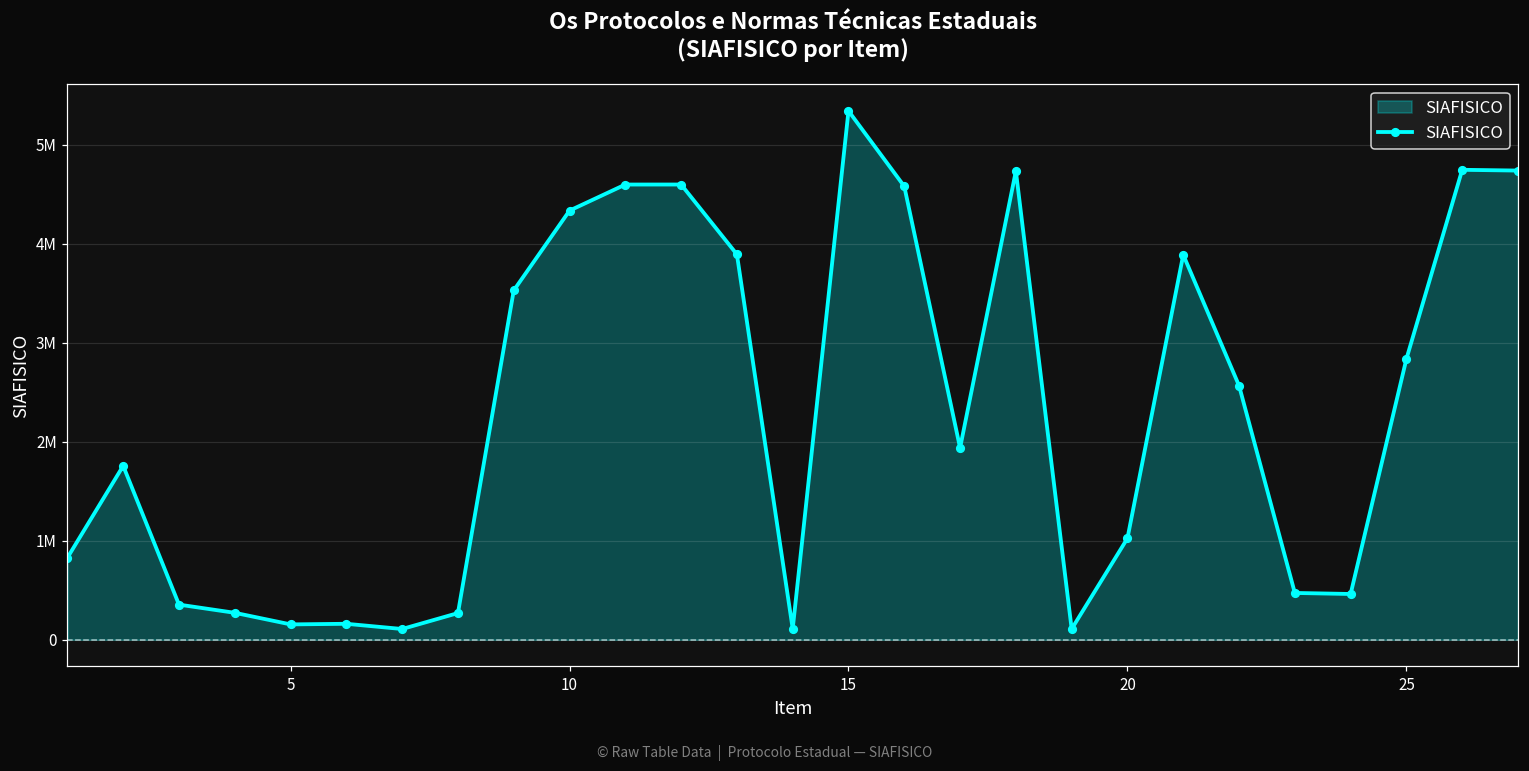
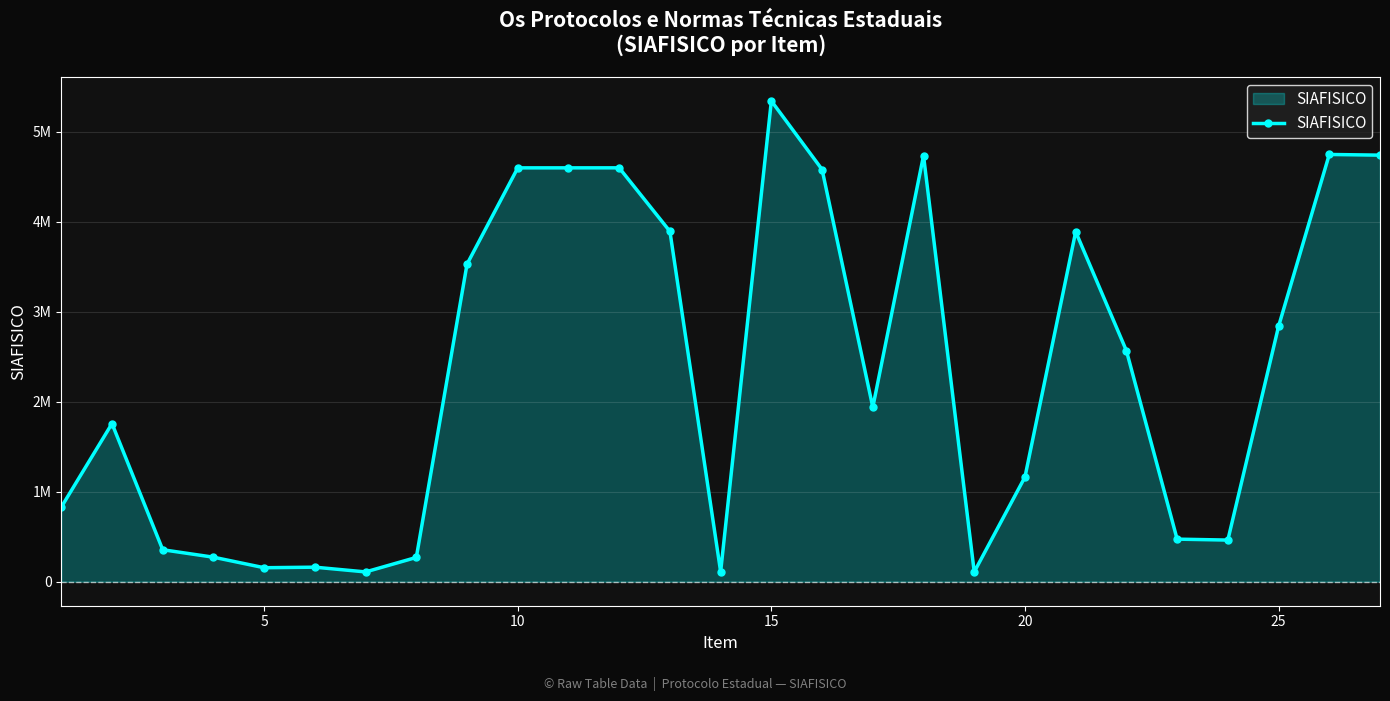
10: 4300000 -> 4600000
20: 1000000 -> 1200000
